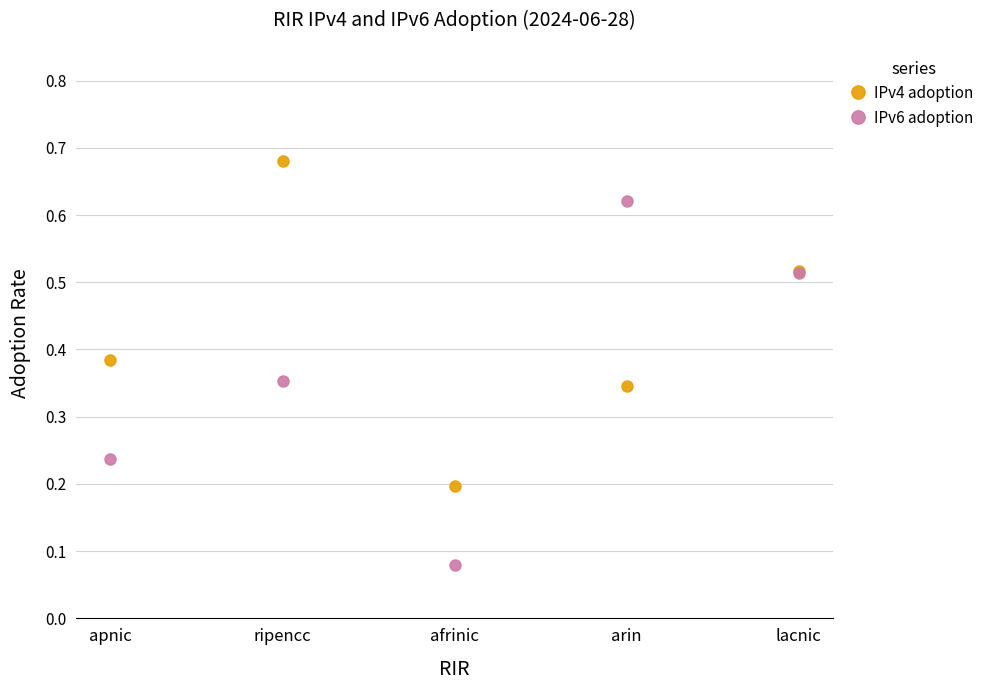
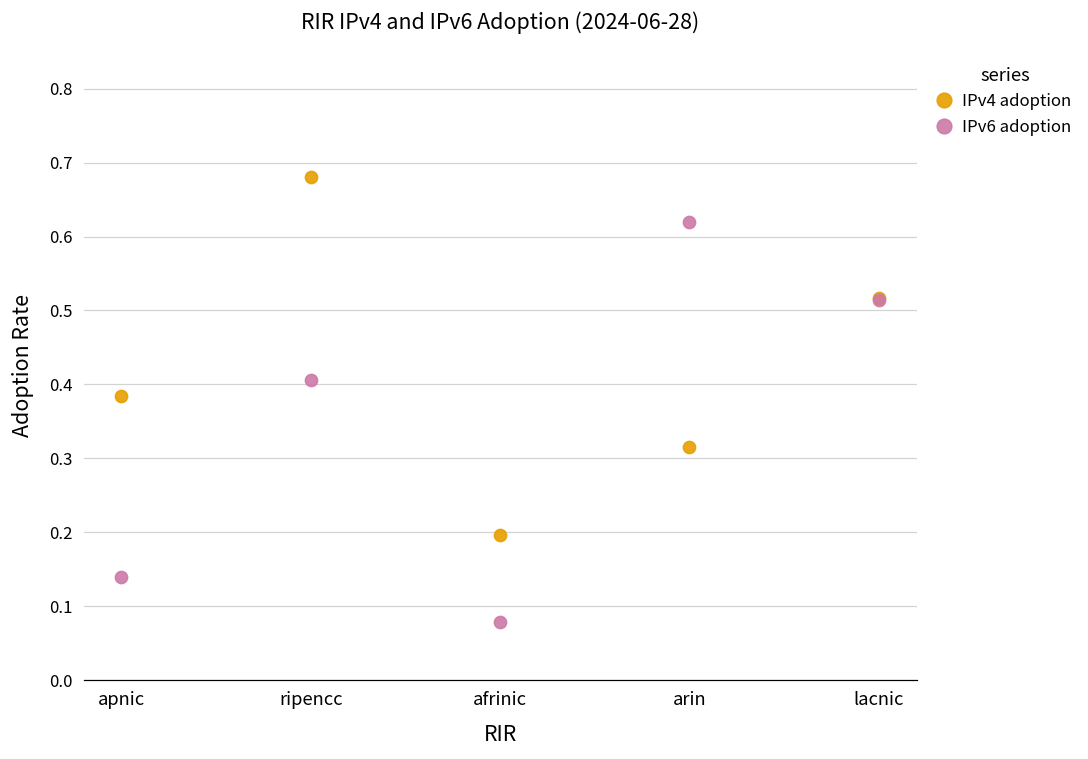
IPv6 adoption, apnic: 0.24 -> 0.14
IPv6 adoption, ripencc: 0.35 -> 0.41
IPv4 adoption, arin: 0.35 -> 0.32
